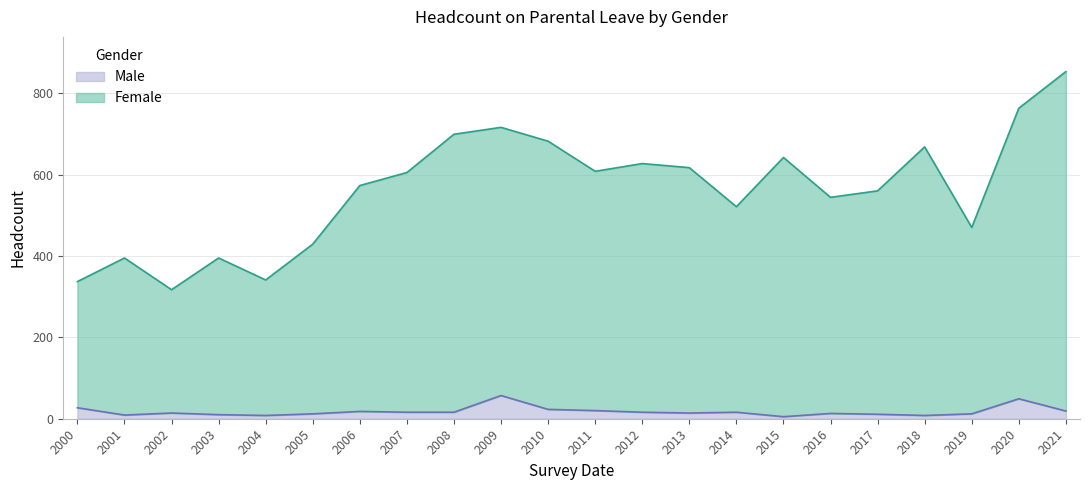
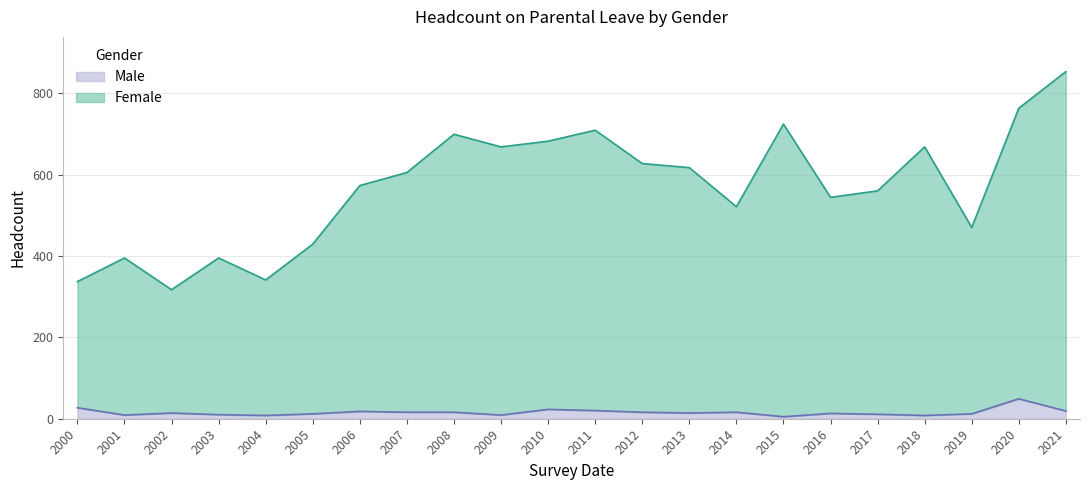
Male, 2009: 60 -> 10
Female, 2011: 590 -> 690
Female, 2015: 640 -> 720
